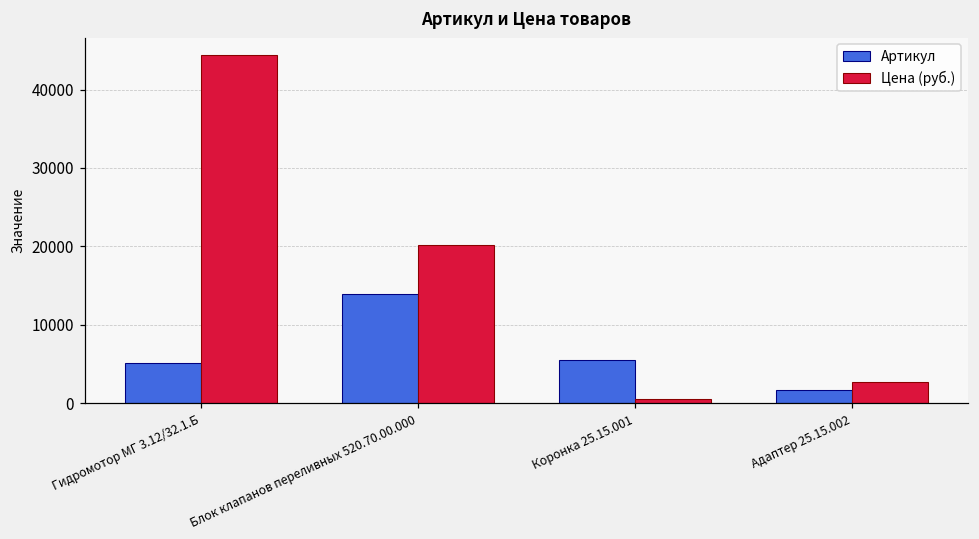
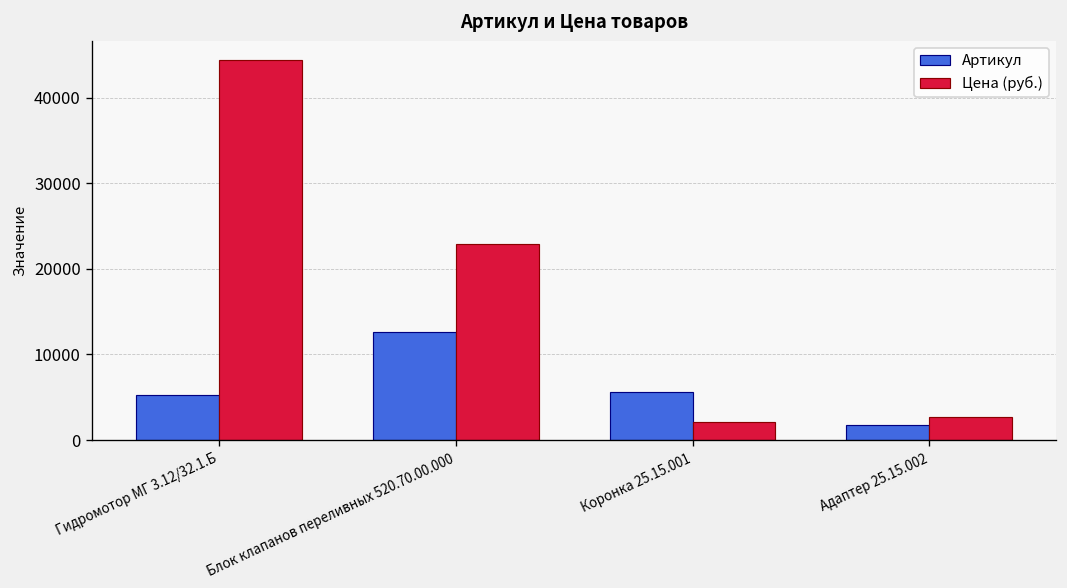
Артикул, Блок клапанов переливных 520.70.00.000: 14000 -> 13000
Цена (руб.), Блок клапанов переливных 520.70.00.000: 20000 -> 23000
Цена (руб.), Коронка 25.15.001: 1000 -> 2000
